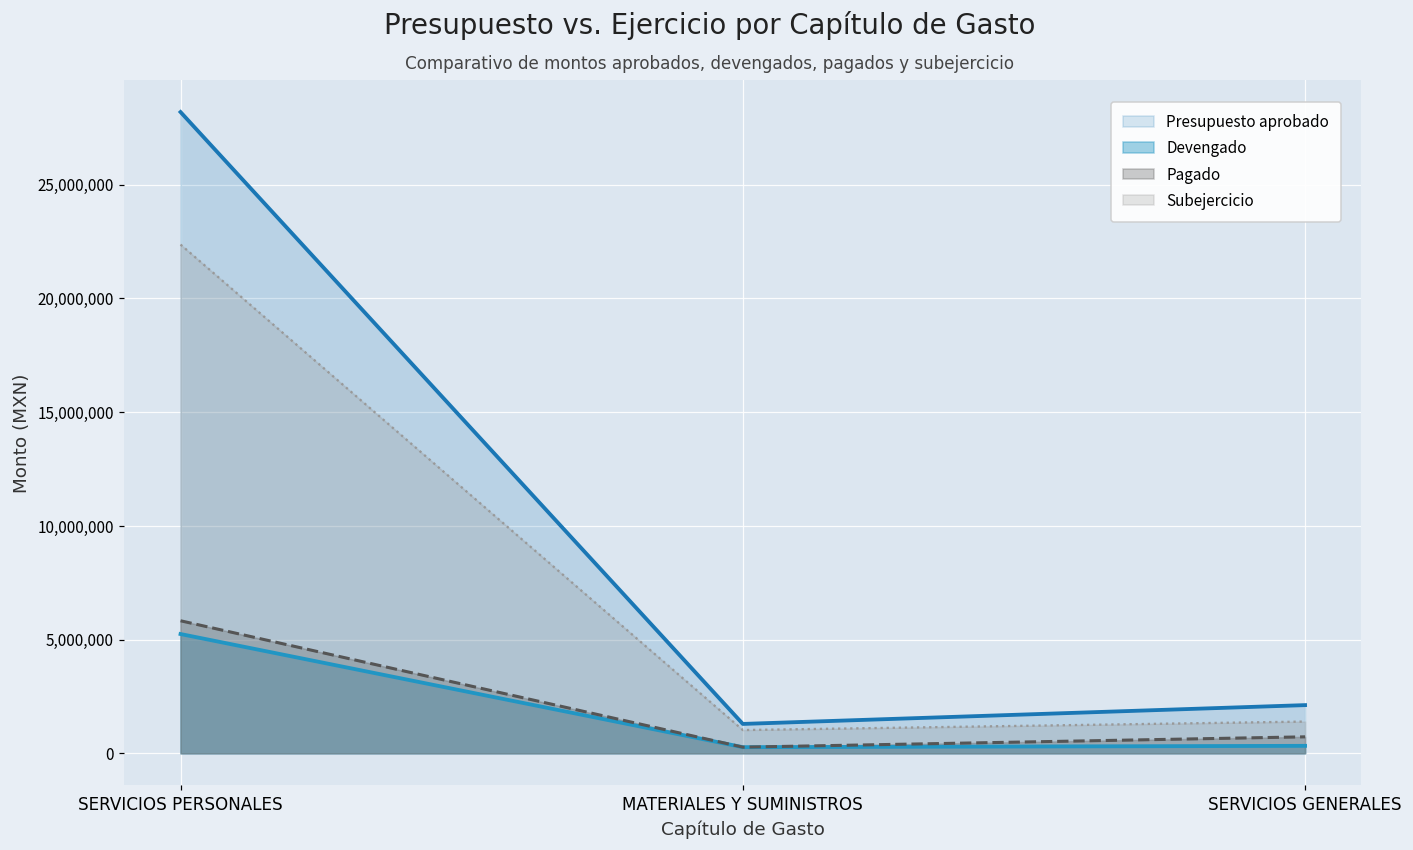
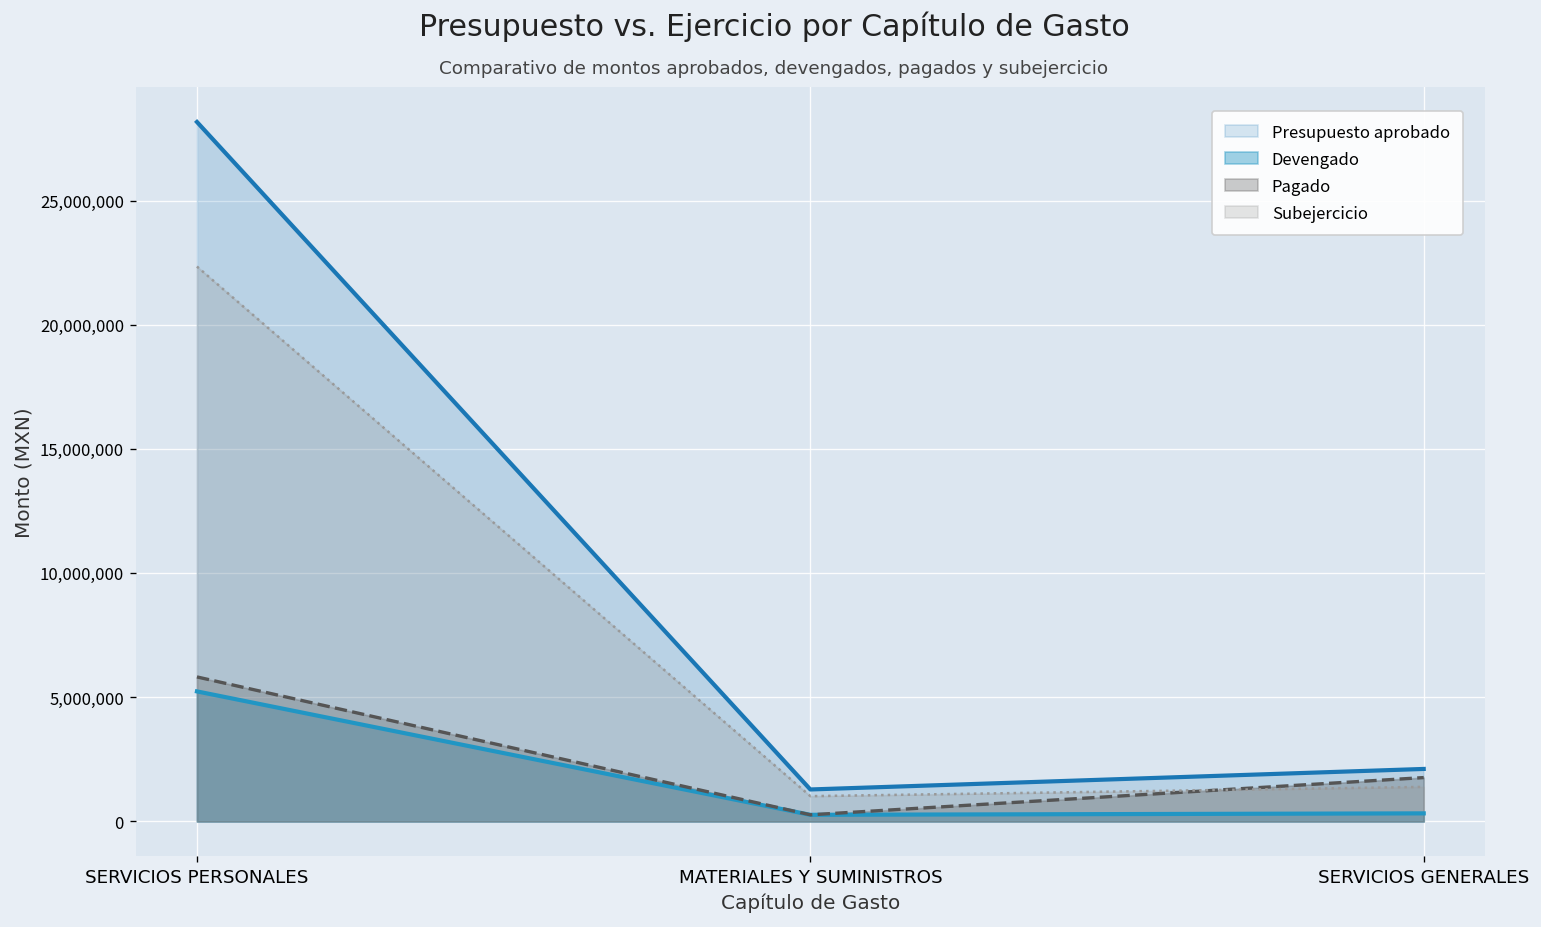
Pagado, SERVICIOS GENERALES: 700,000 -> 1,800,000
